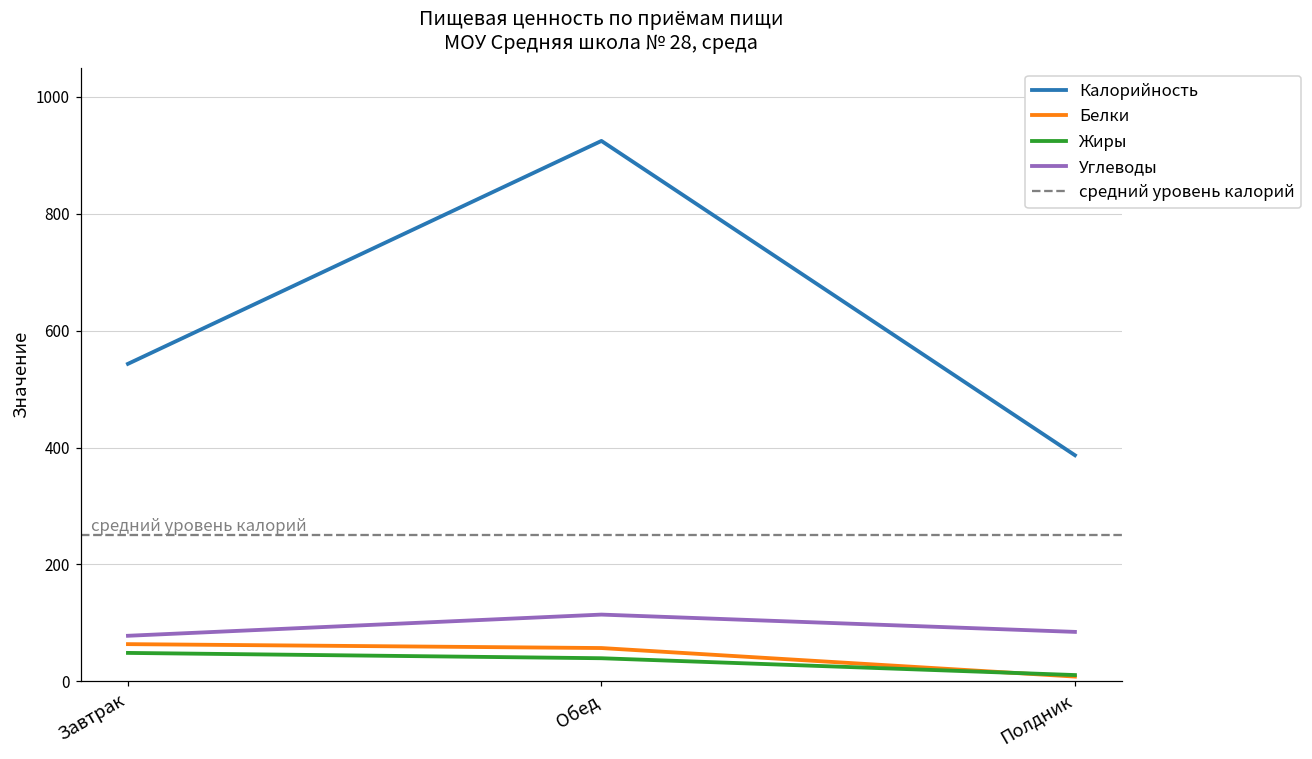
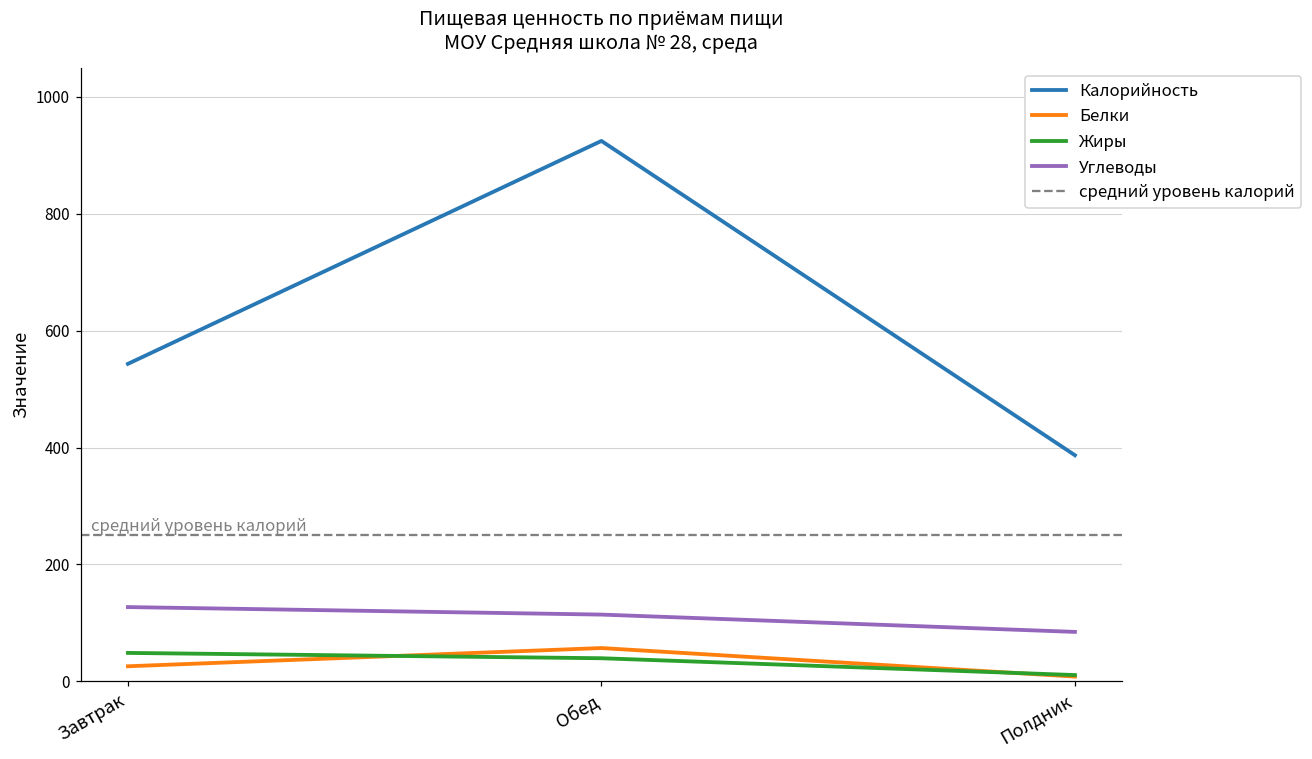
Белки, Завтрак: 60 -> 30
Углеводы, Завтрак: 80 -> 130
